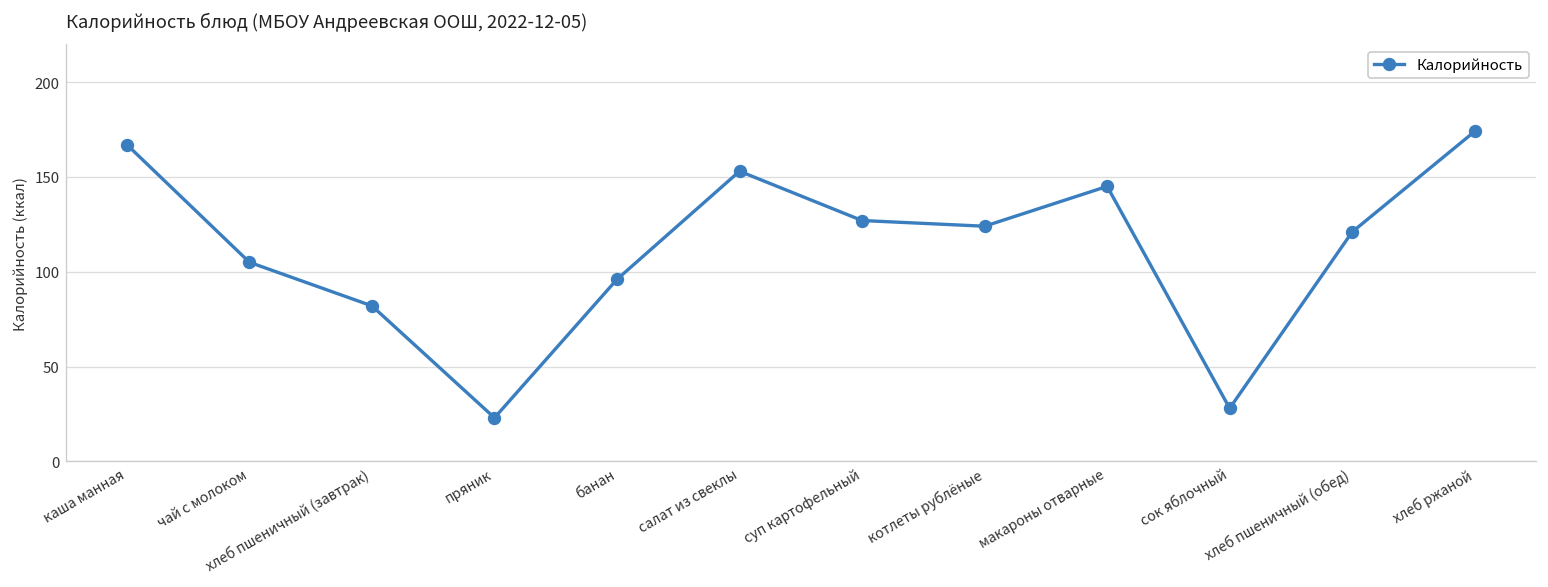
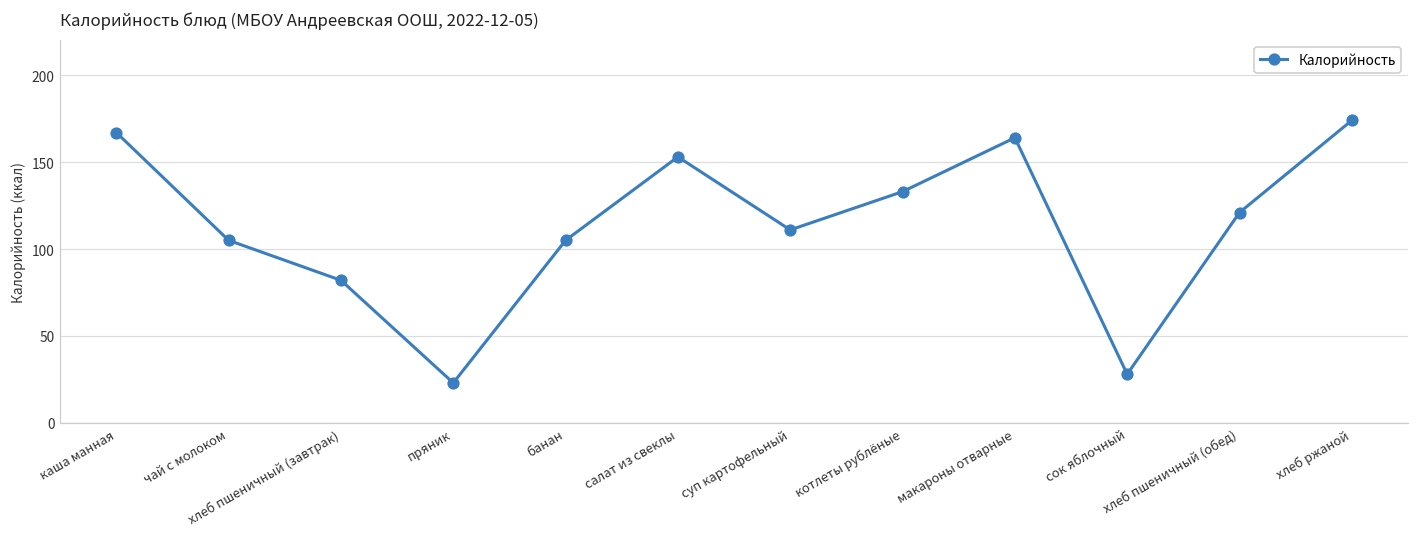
банан: 96 -> 105
суп картофельный: 127 -> 111
котлеты рублёные: 124 -> 133
макароны отварные: 145 -> 164
